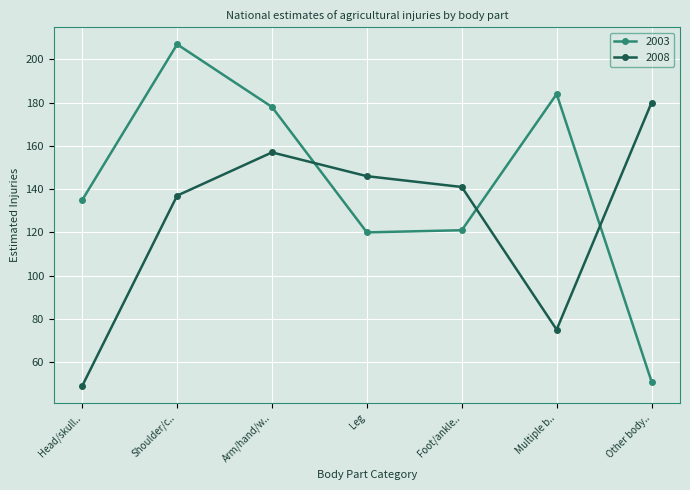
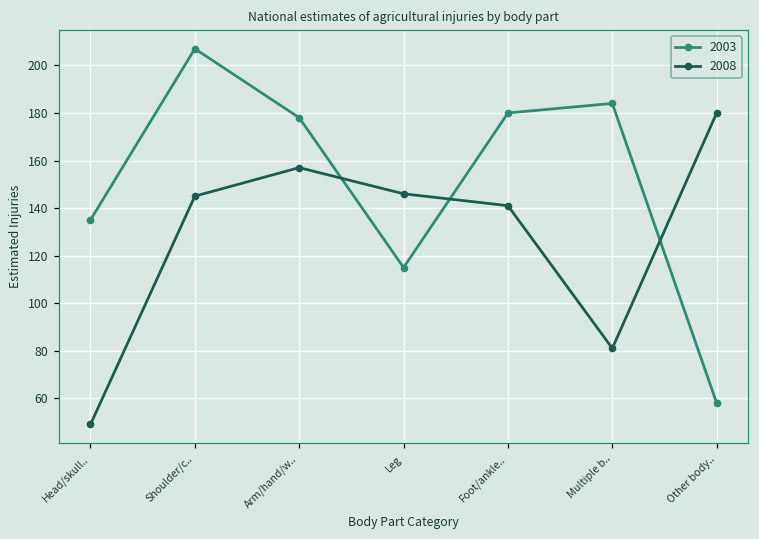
2008, Shoulder/c..: 137 -> 145
2003, Leg: 120 -> 115
2003, Foot/ankle..: 121 -> 180
2008, Multiple b..: 75 -> 81
2003, Other body..: 51 -> 58
